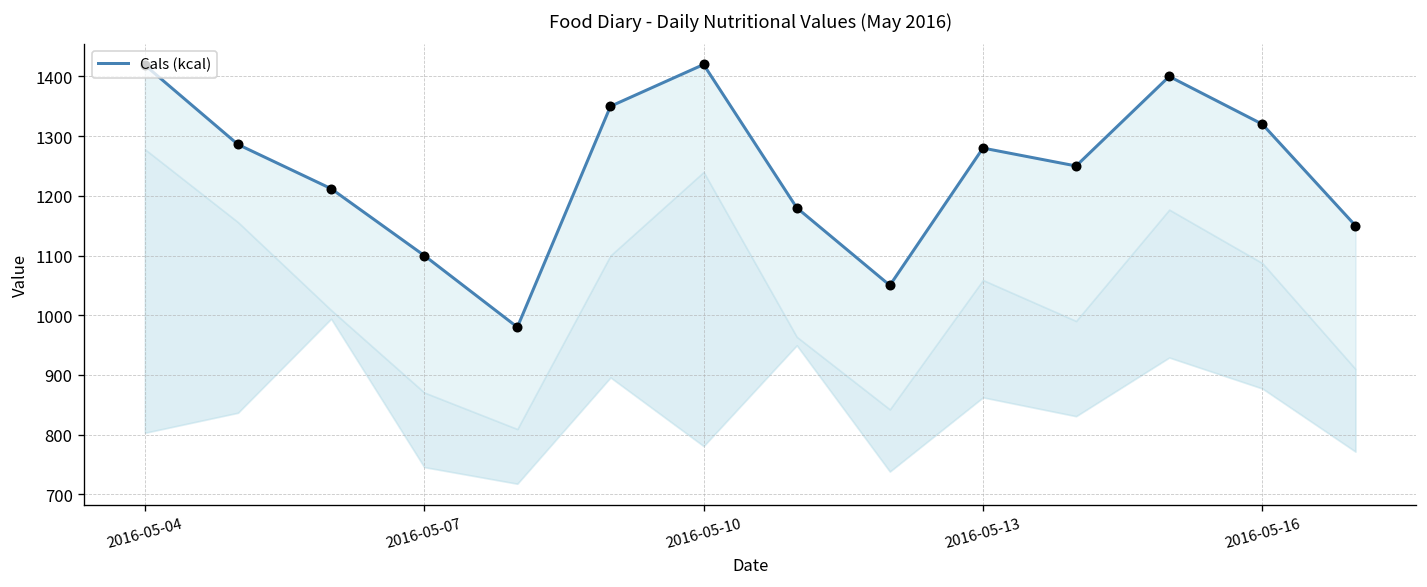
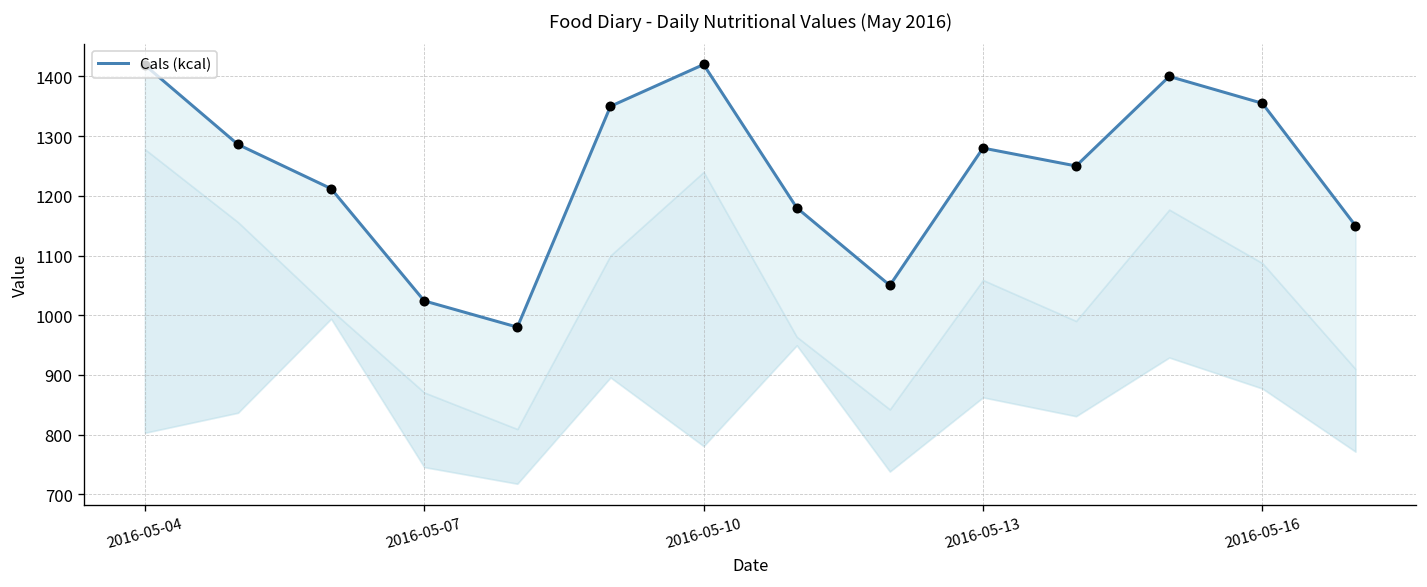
Cals (kcal), 2016-05-07: 1100 -> 1020
Cals (kcal), 2016-05-16: 1320 -> 1360
